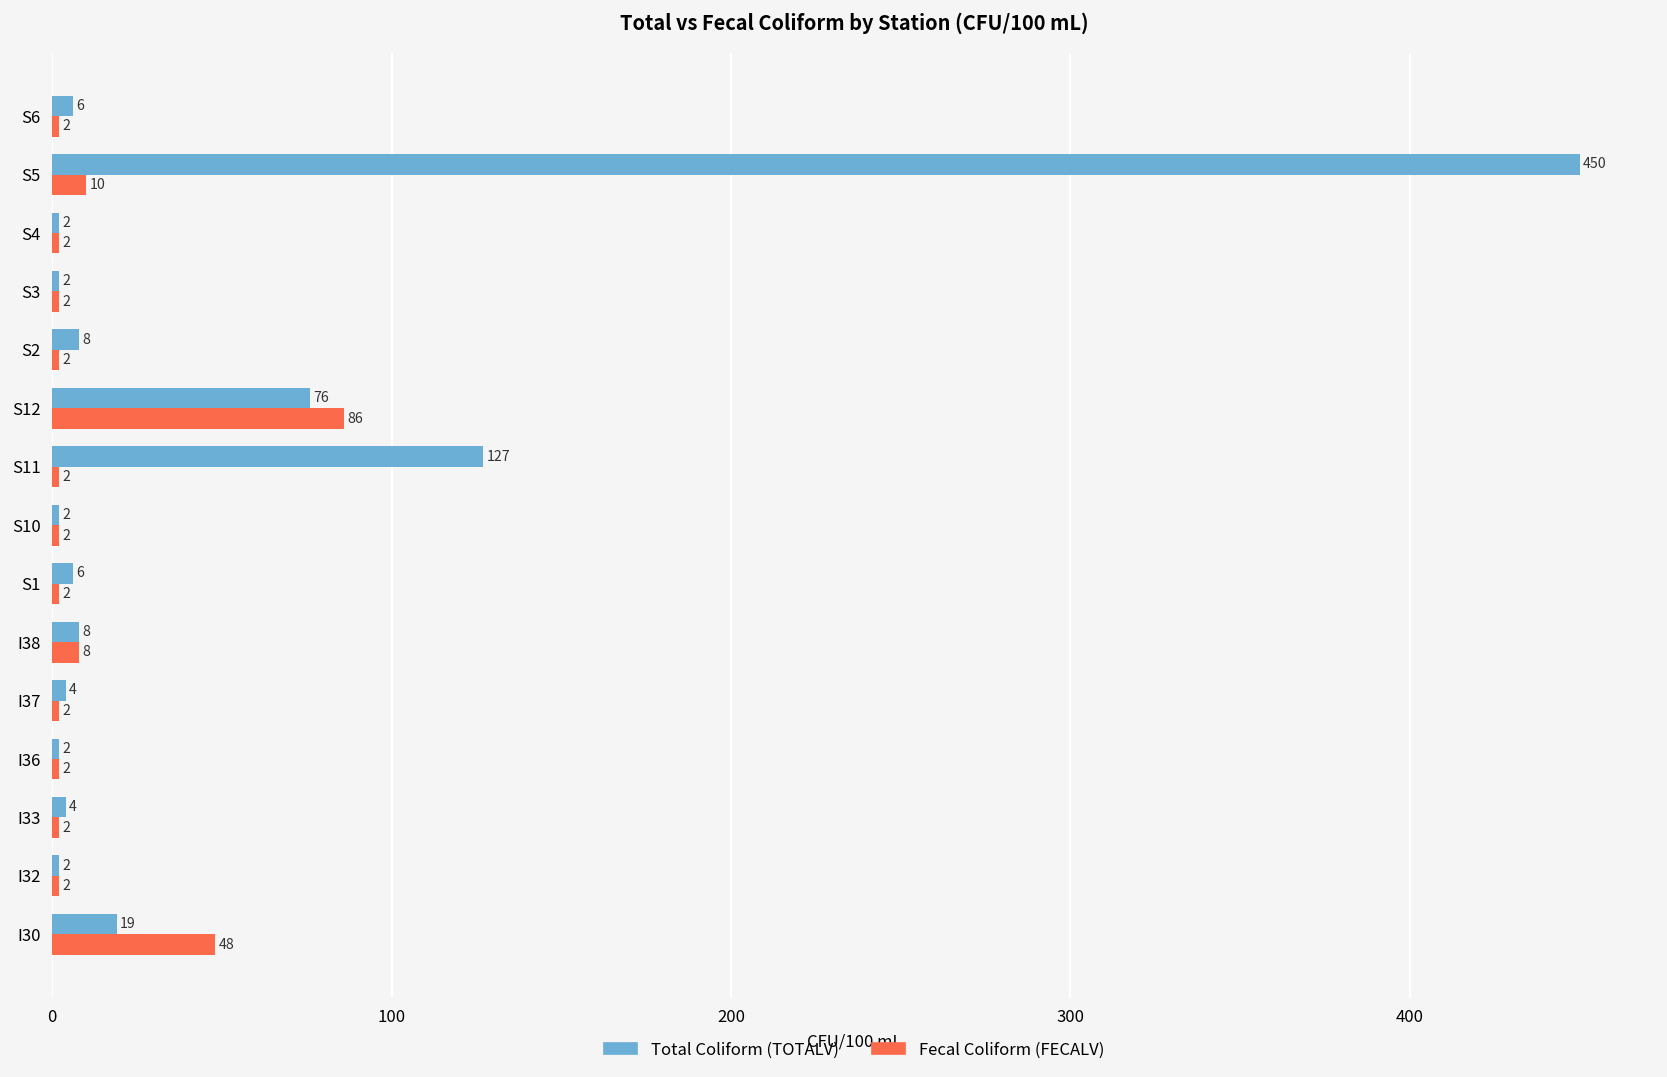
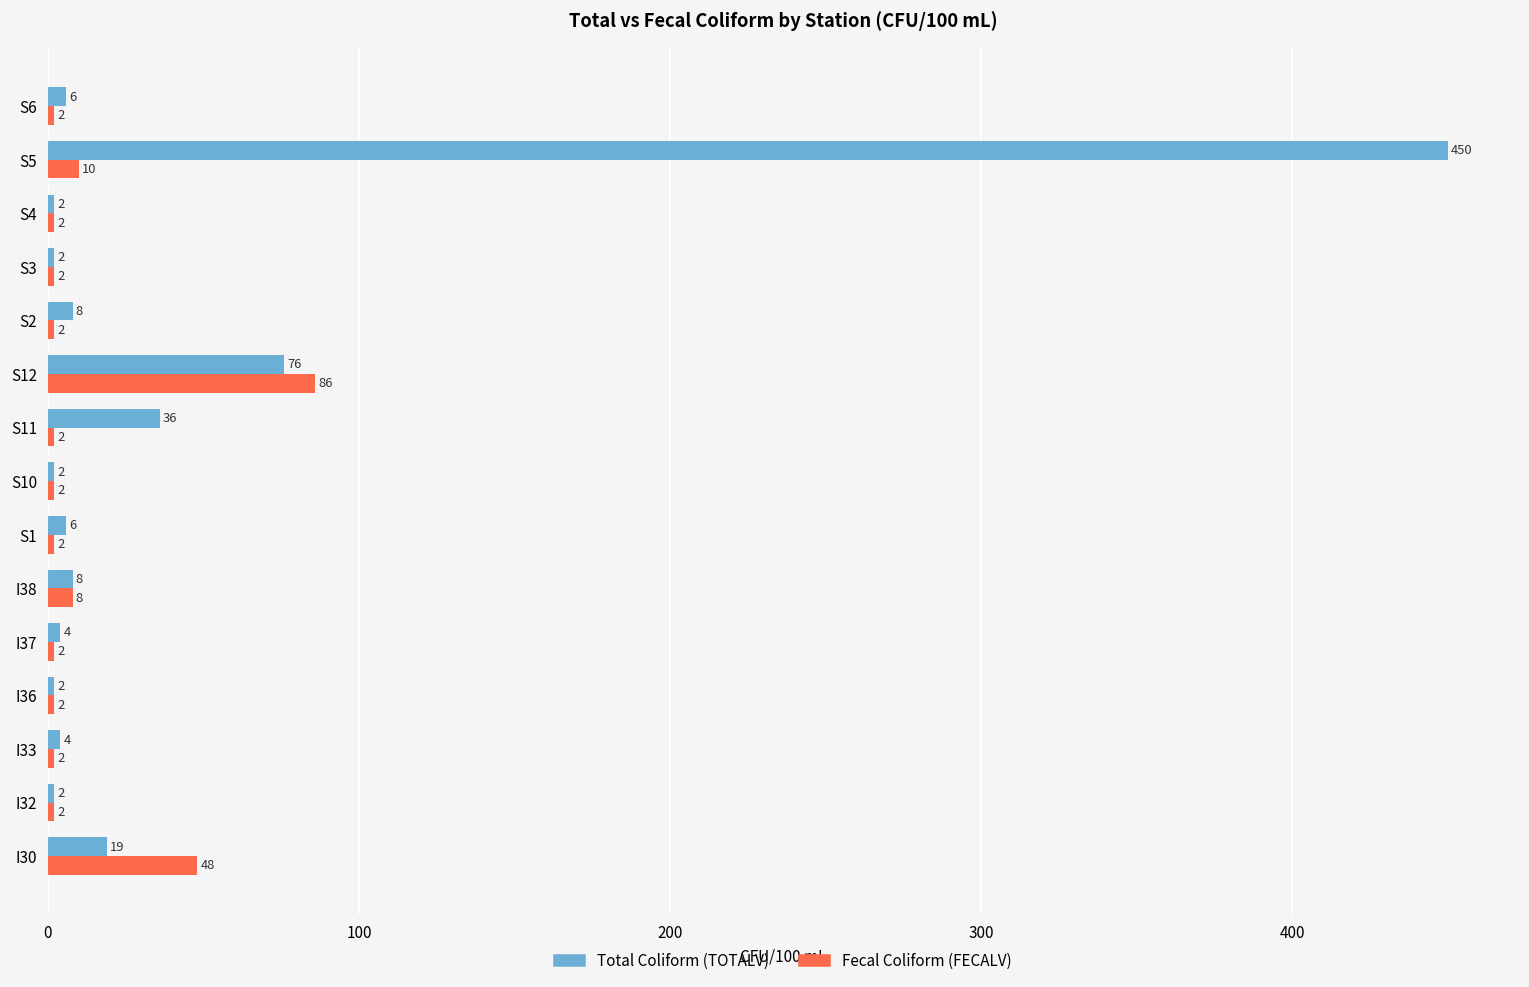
Total Coliform (TOTALV), S11: 127 -> 36
